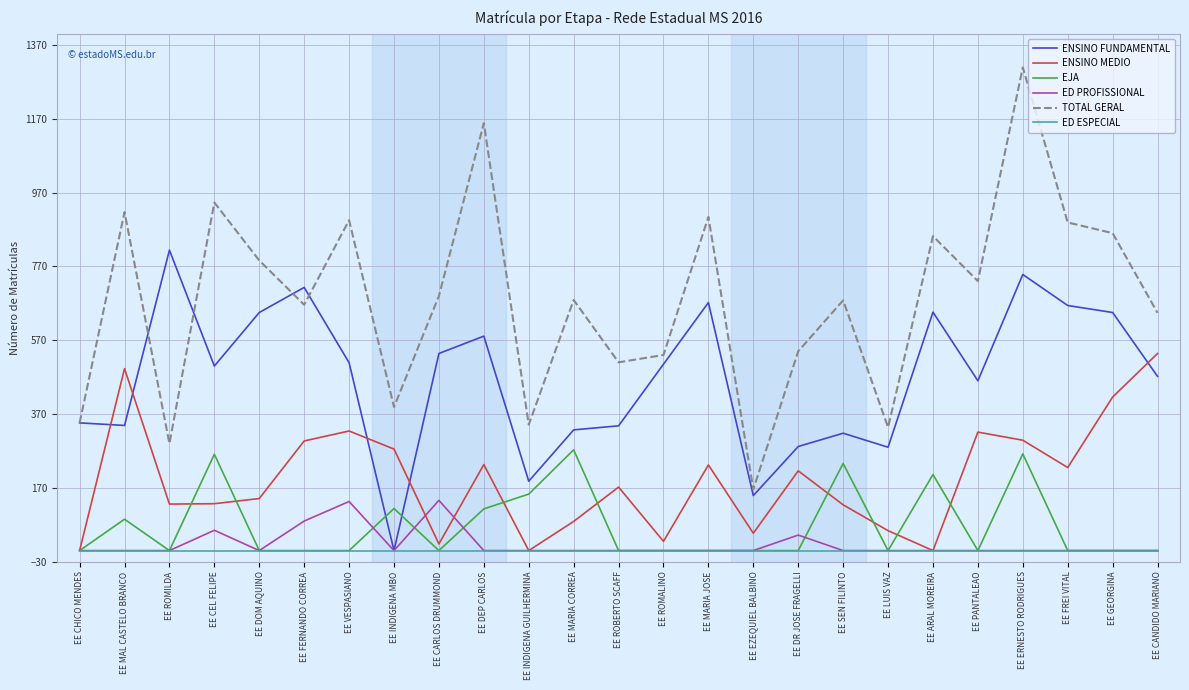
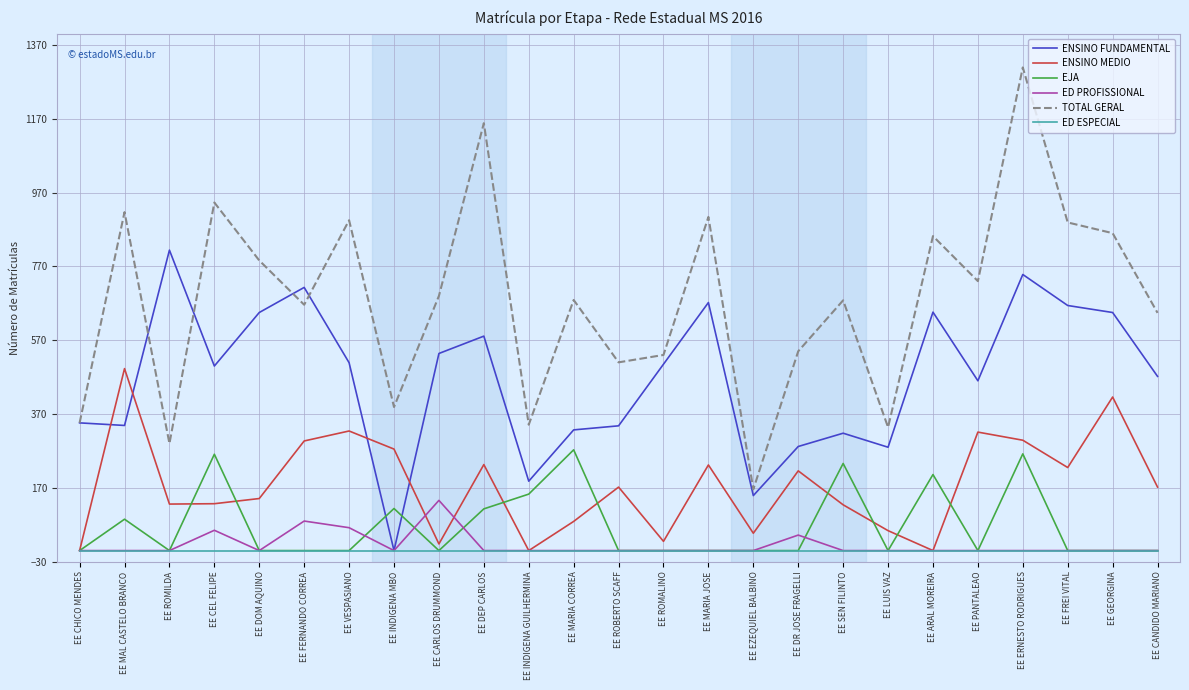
ED PROFISSIONAL, EE VESPASIANO: 130 -> 60
ENSINO MEDIO, EE CANDIDO MARIANO: 530 -> 170
